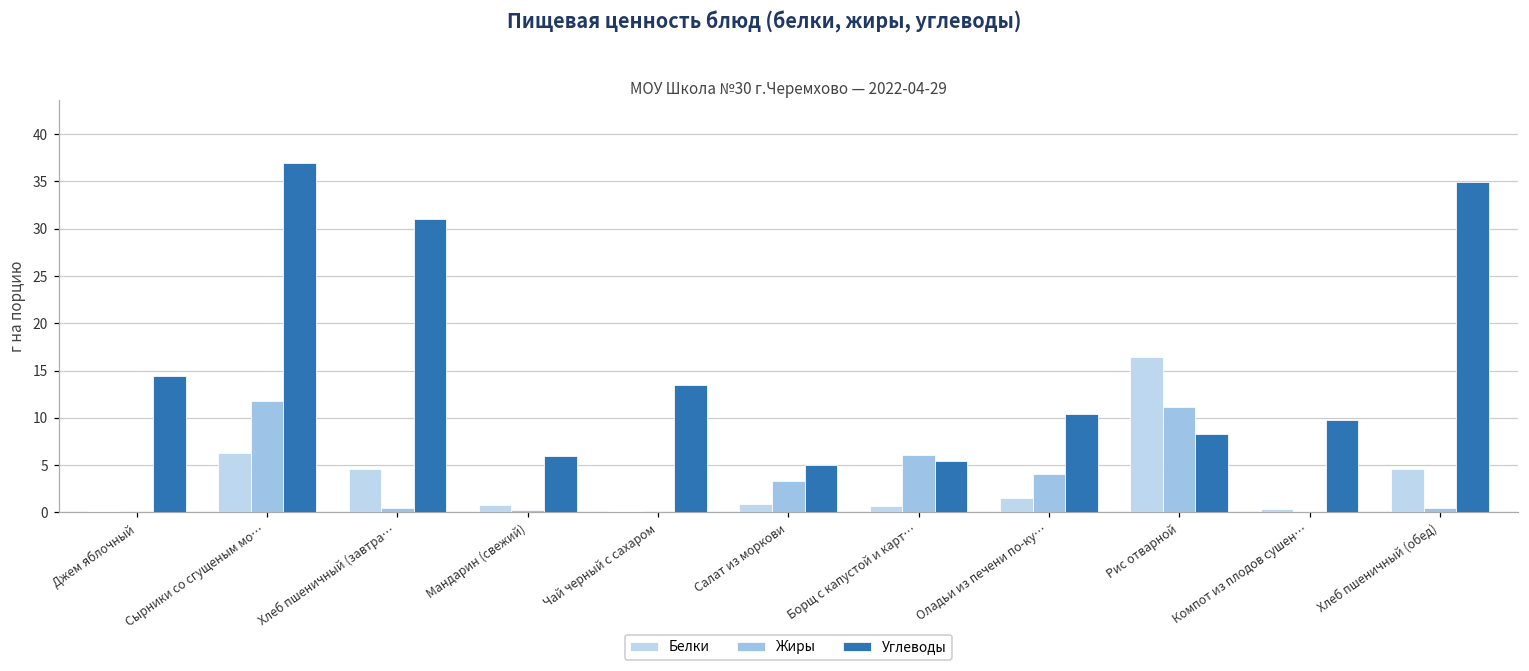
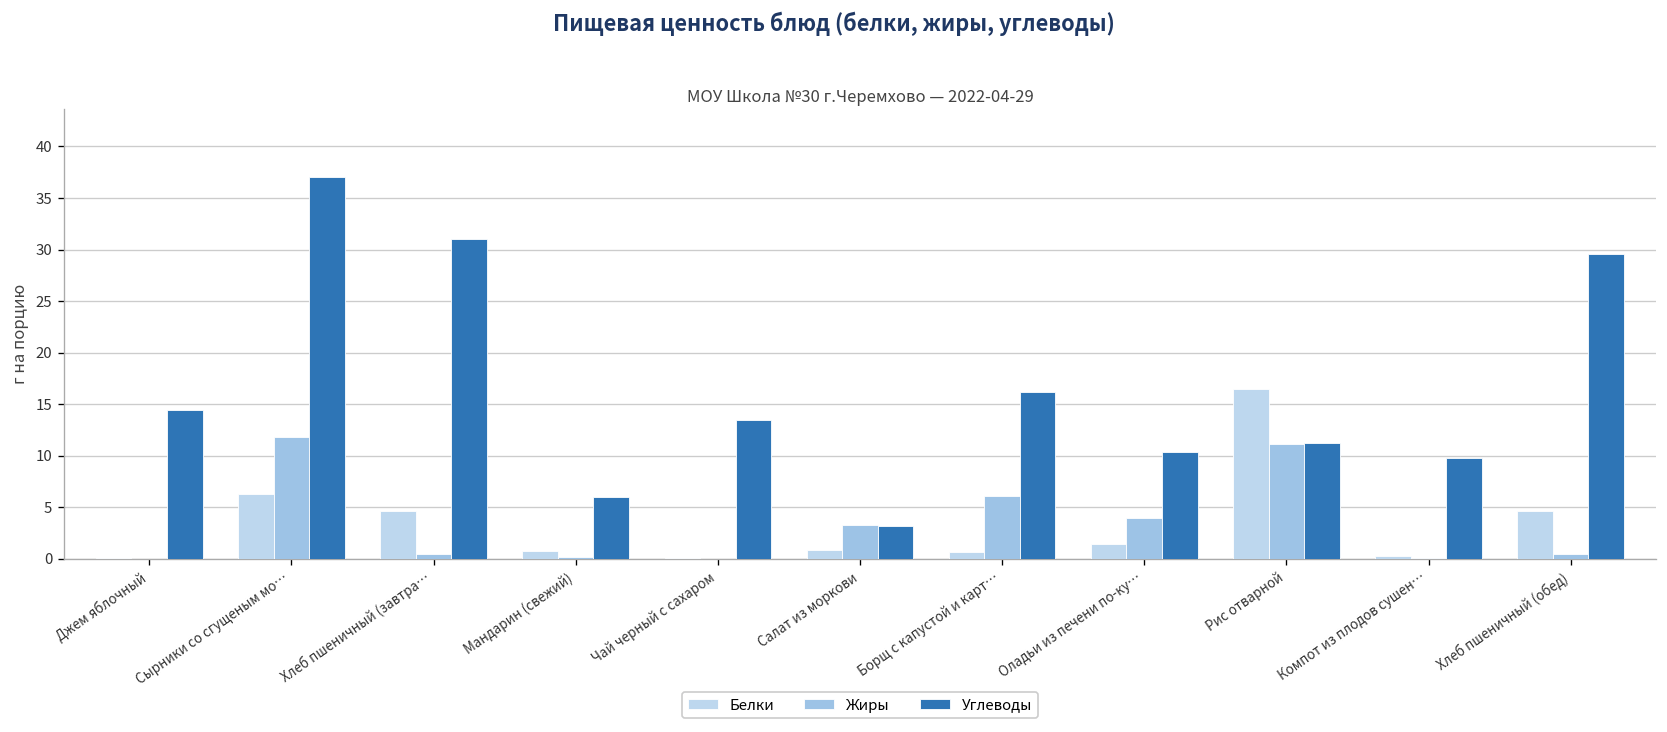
Углеводы, Салат из моркови: 5 -> 3
Углеводы, Борщ с капустой и карт…: 5 -> 16
Углеводы, Рис отварной: 8 -> 11
Углеводы, Хлеб пшеничный (обед): 35 -> 30
